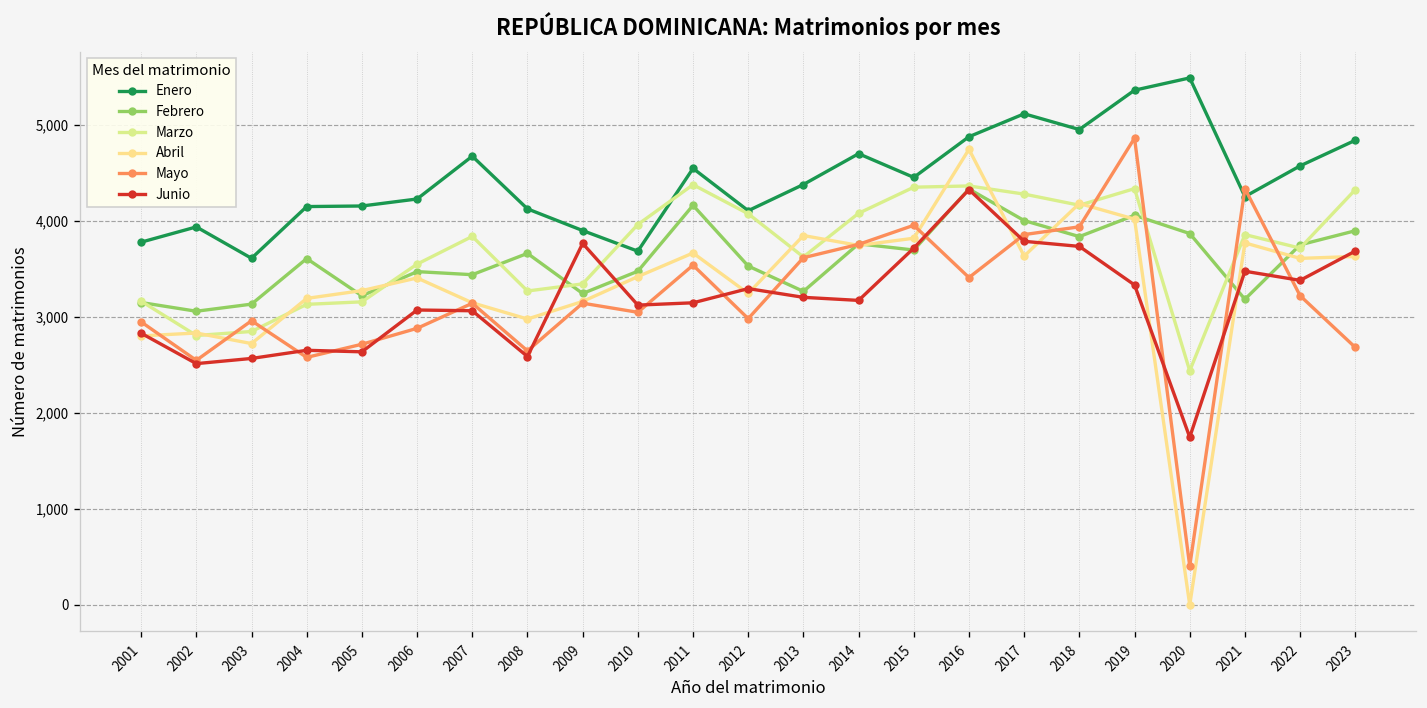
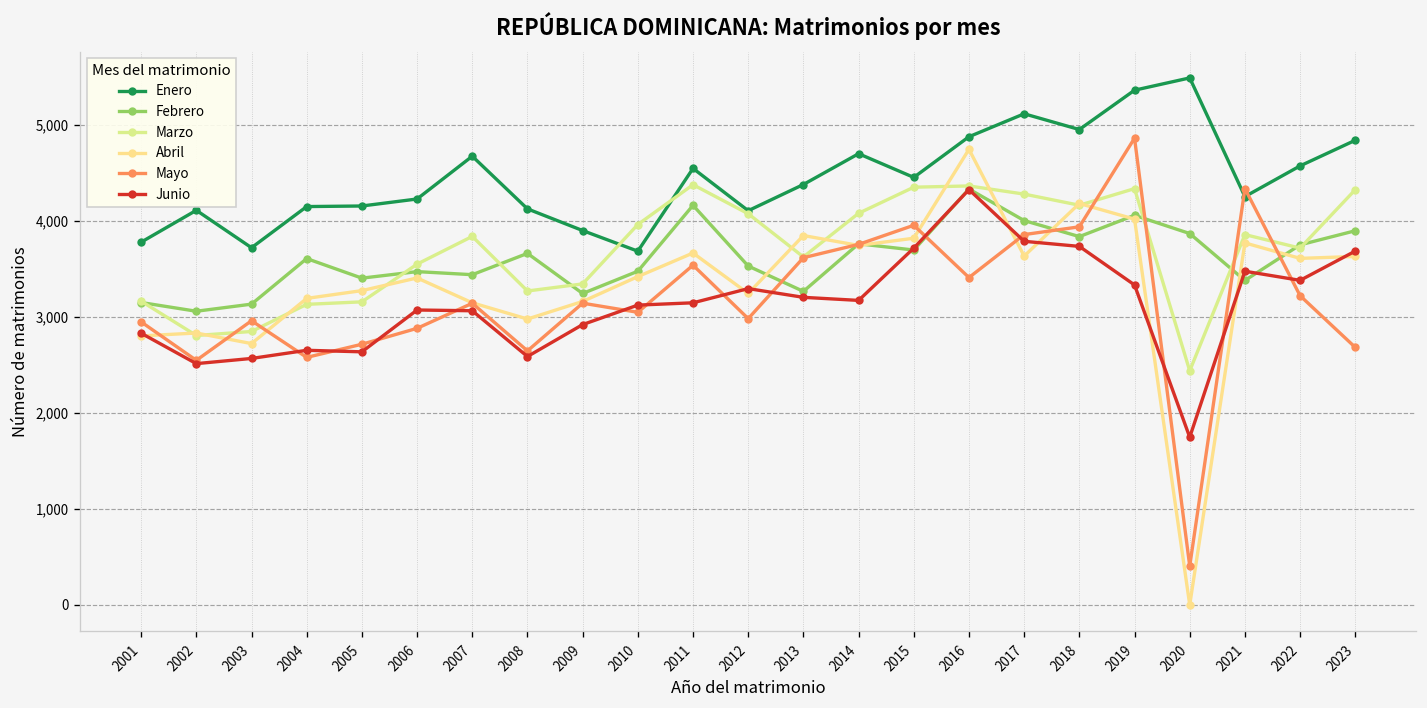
Enero, 2002: 3,900 -> 4,100
Enero, 2003: 3,600 -> 3,700
Febrero, 2005: 3,200 -> 3,400
Junio, 2009: 3,800 -> 2,900
Febrero, 2021: 3,200 -> 3,400
